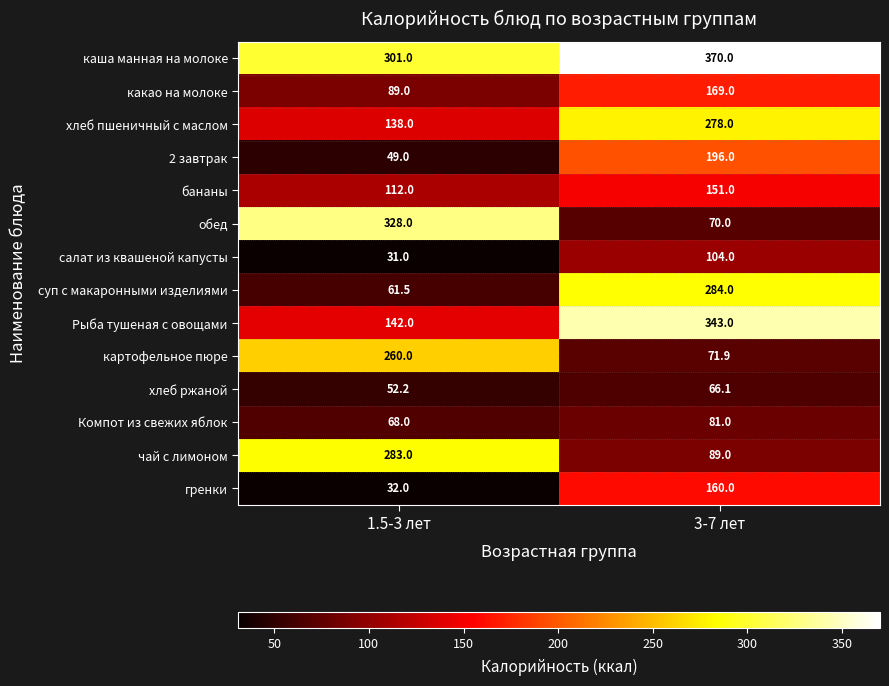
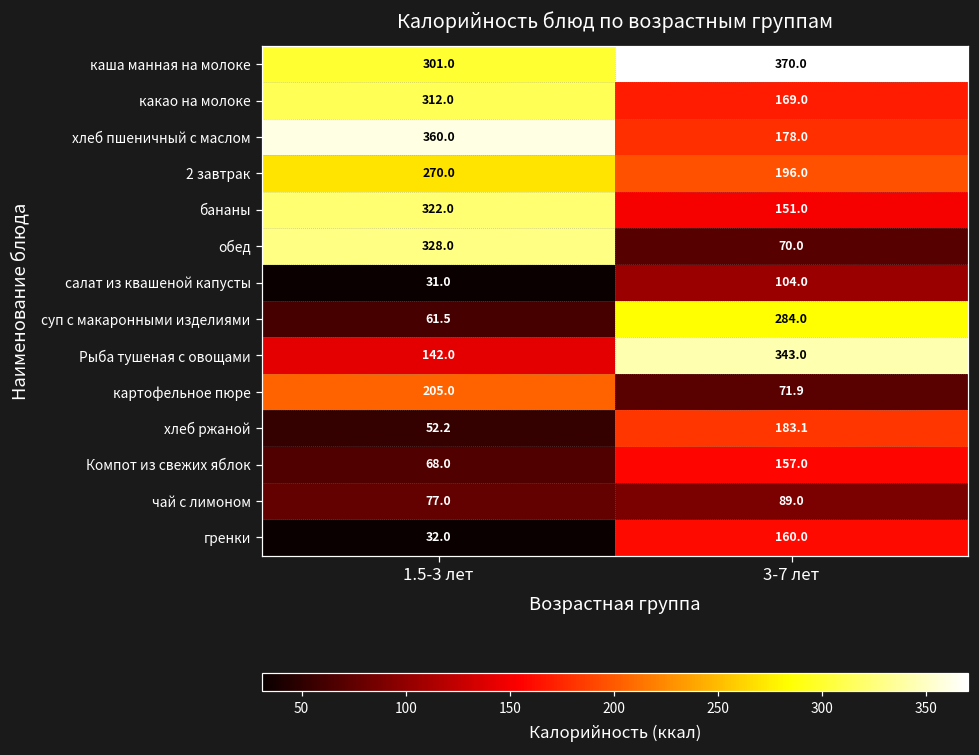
какао на молоке, 1.5-3 лет: 89.0 -> 312.0
хлеб пшеничный с маслом, 1.5-3 лет: 138.0 -> 360.0
хлеб пшеничный с маслом, 3-7 лет: 278.0 -> 178.0
2 завтрак, 1.5-3 лет: 49.0 -> 270.0
бананы, 1.5-3 лет: 112.0 -> 322.0
картофельное пюре, 1.5-3 лет: 260.0 -> 205.0
хлеб ржаной, 3-7 лет: 66.1 -> 183.1
Компот из свежих яблок, 3-7 лет: 81.0 -> 157.0
чай с лимоном, 1.5-3 лет: 283.0 -> 77.0
